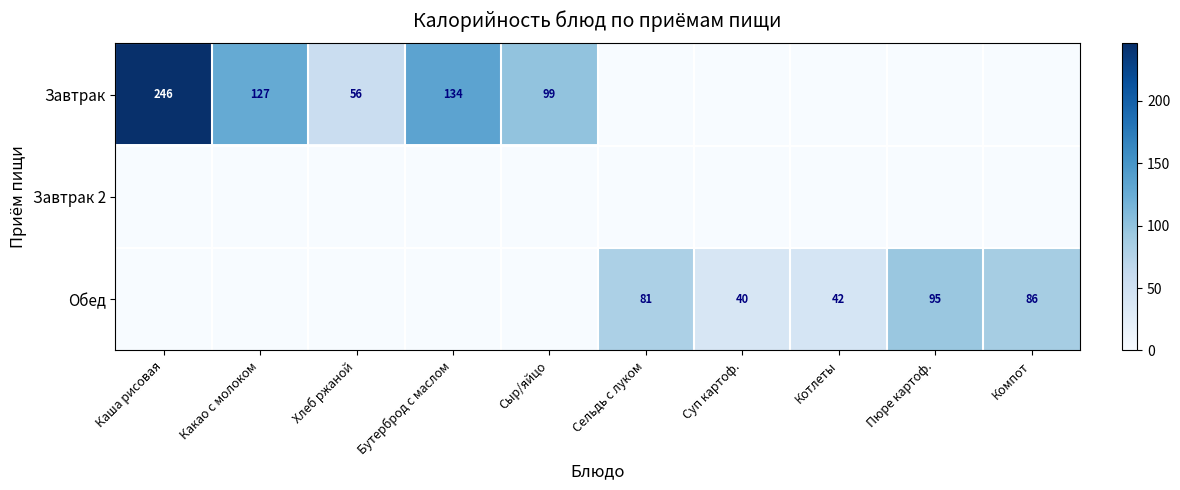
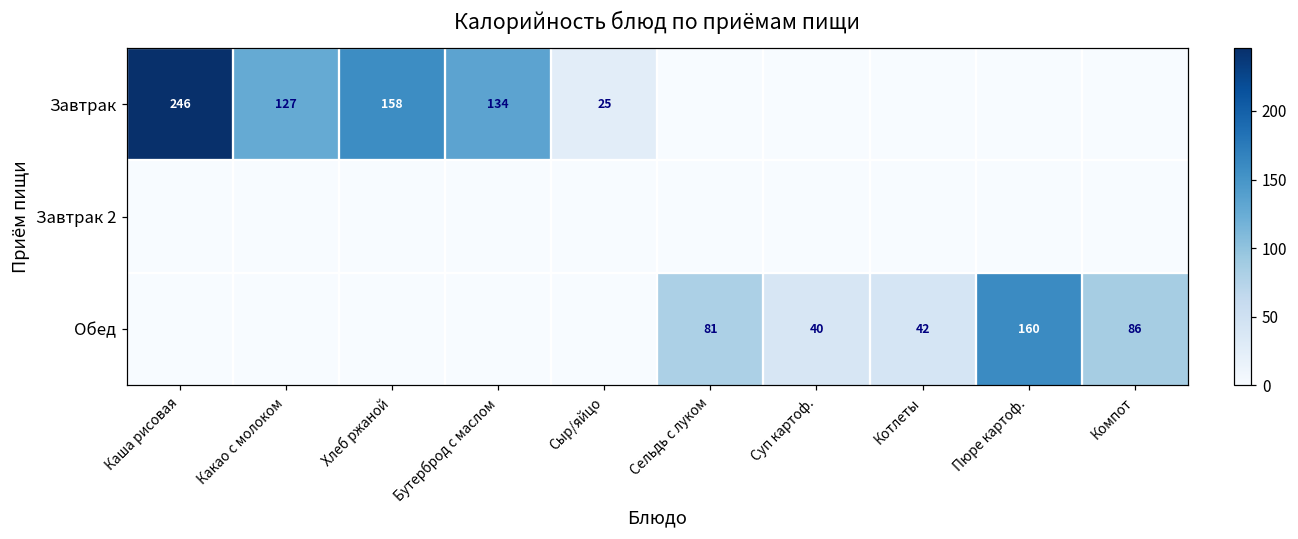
Завтрак, Хлеб ржаной: 56 -> 158
Завтрак, Сыр/яйцо: 99 -> 25
Обед, Пюре картоф.: 95 -> 160
